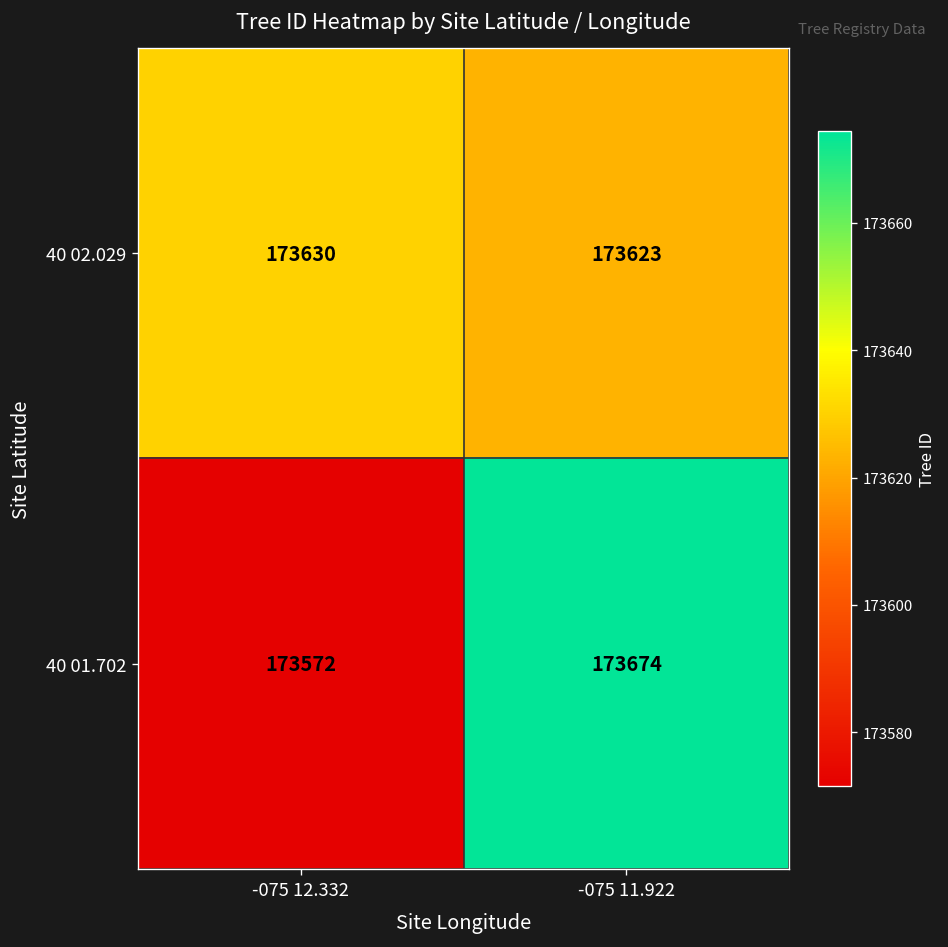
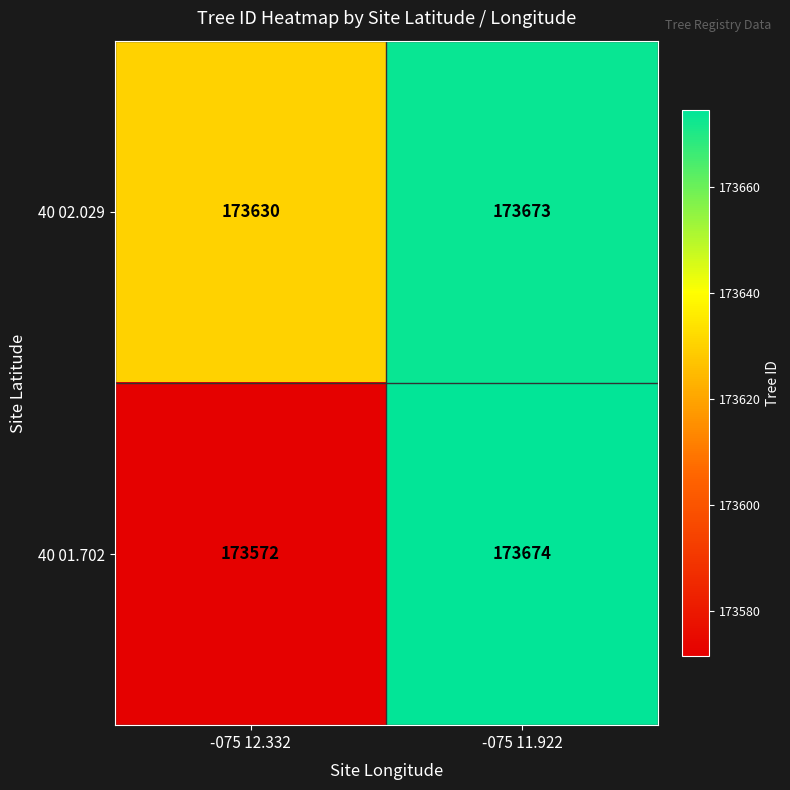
40 02.029, -075 11.922: 173623 -> 173673
